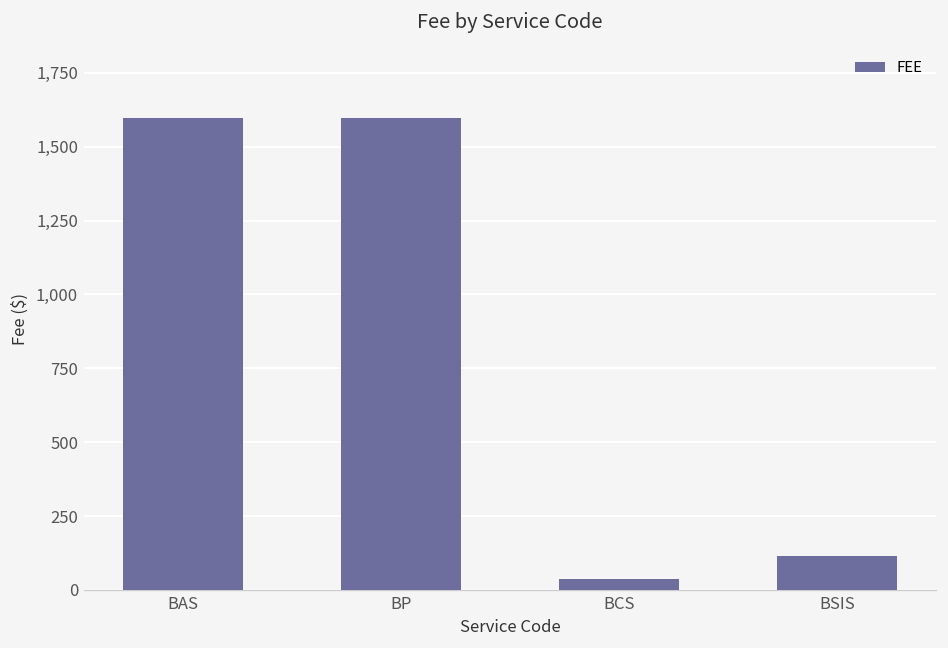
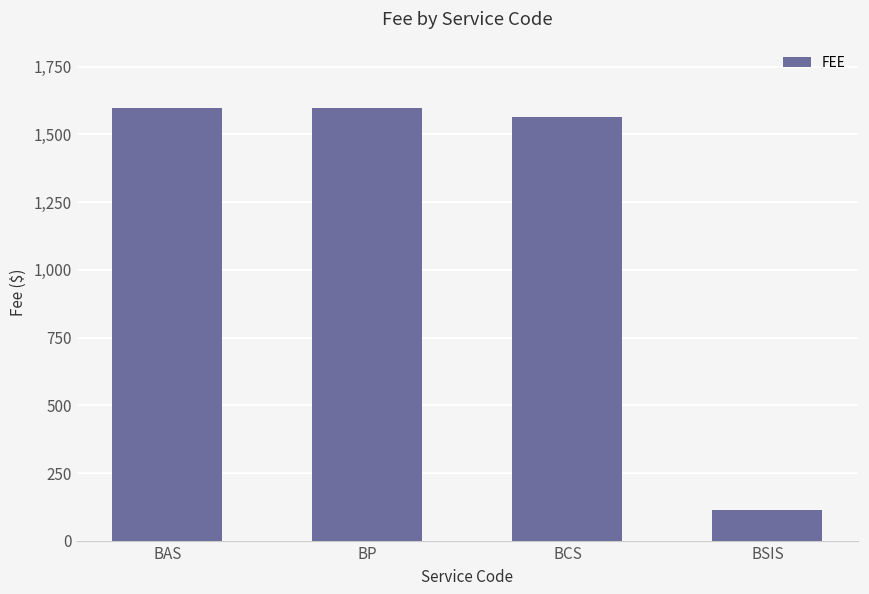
BCS: 40 -> 1,570
